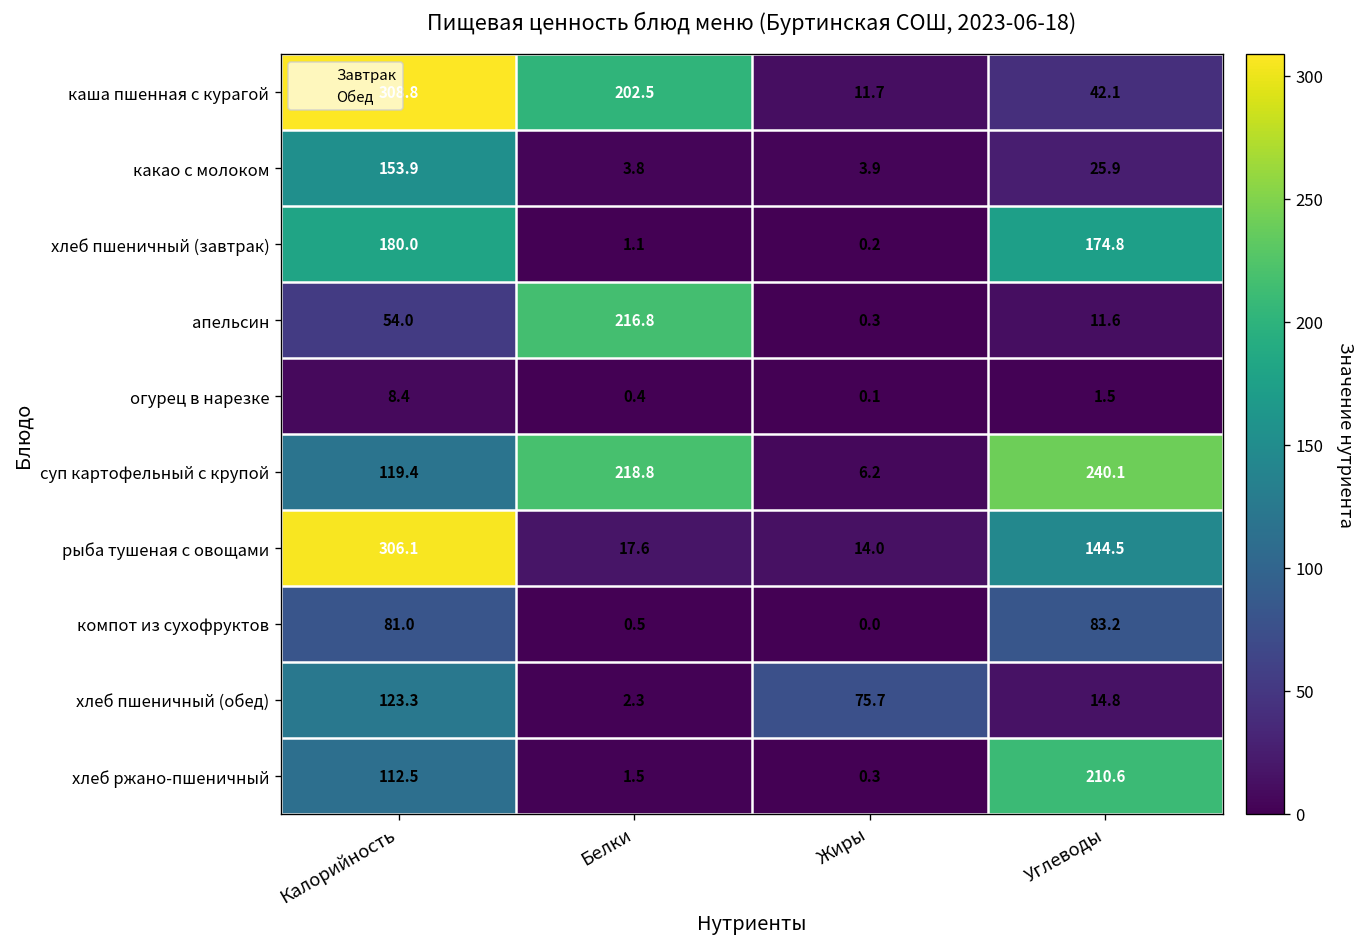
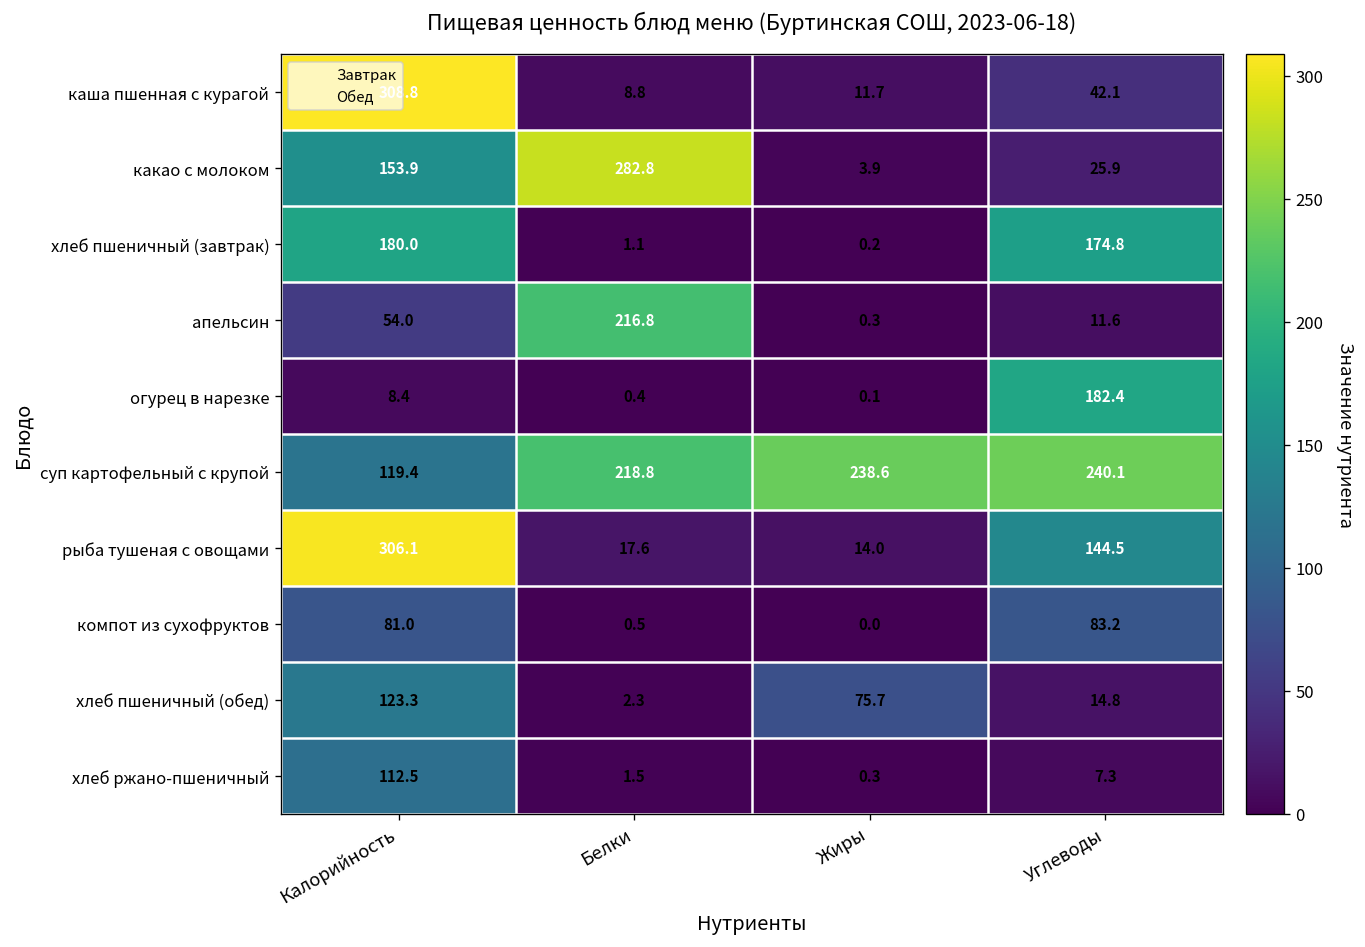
каша пшенная с курагой, Белки: 202.5 -> 8.8
какао с молоком, Белки: 3.8 -> 282.8
огурец в нарезке, Углеводы: 1.5 -> 182.4
суп картофельный с крупой, Жиры: 6.2 -> 238.6
хлеб ржано-пшеничный, Углеводы: 210.6 -> 7.3
